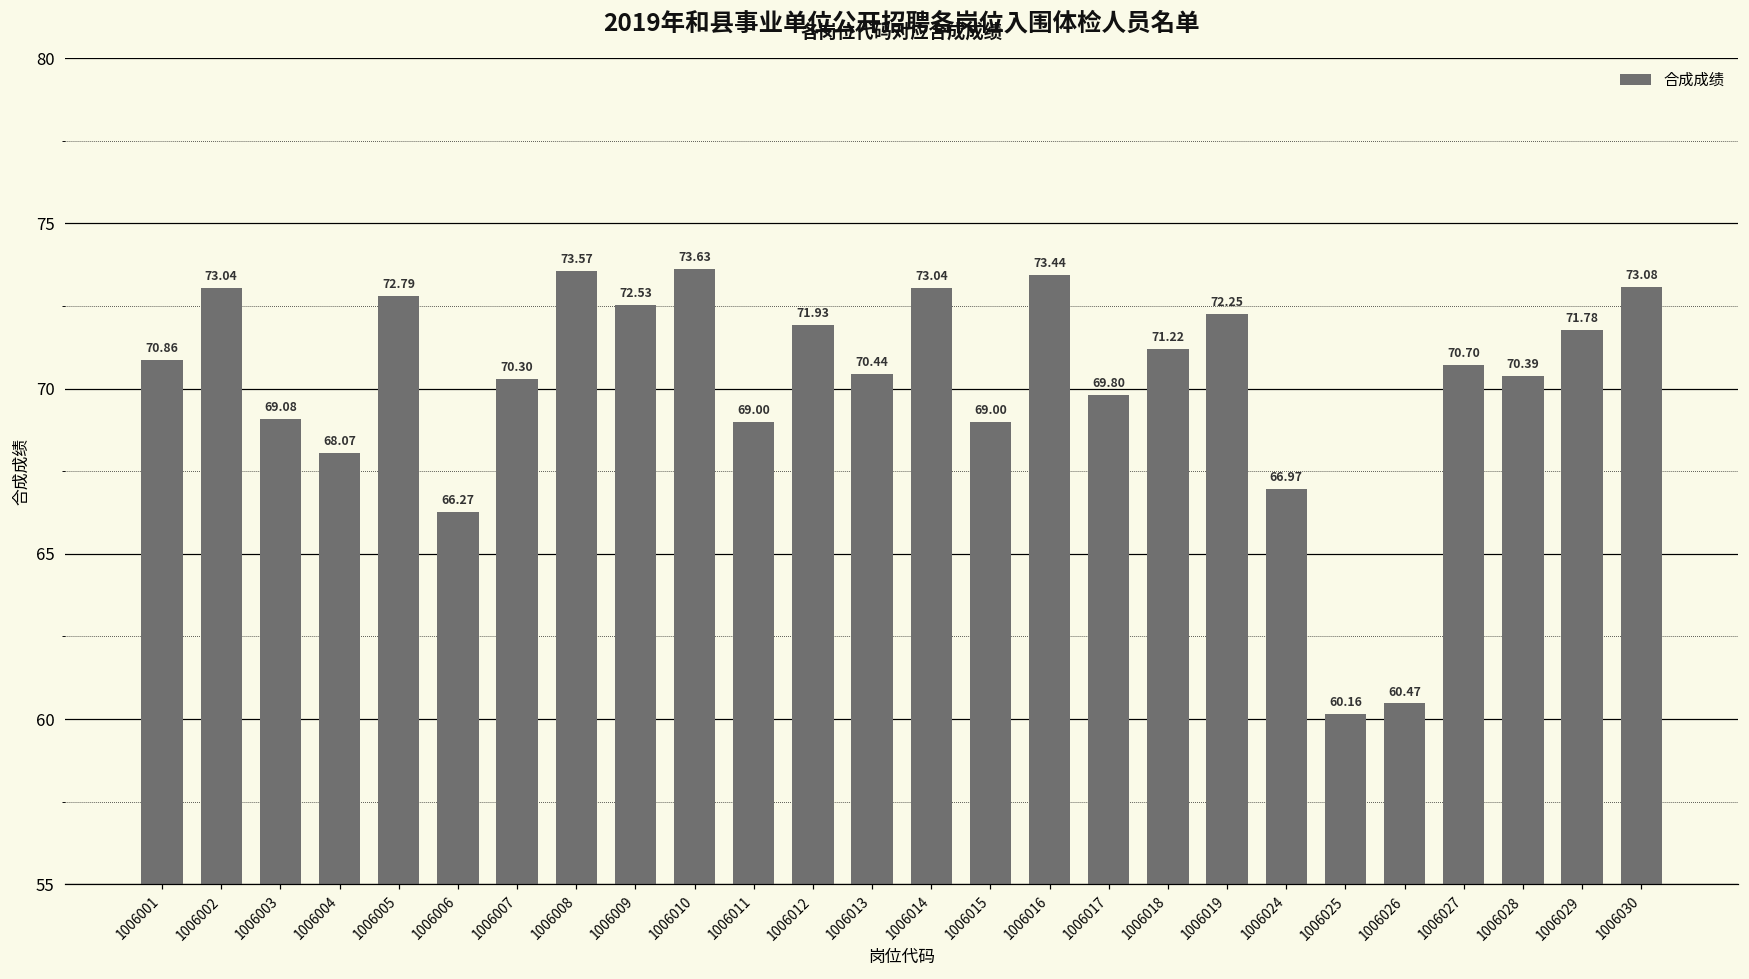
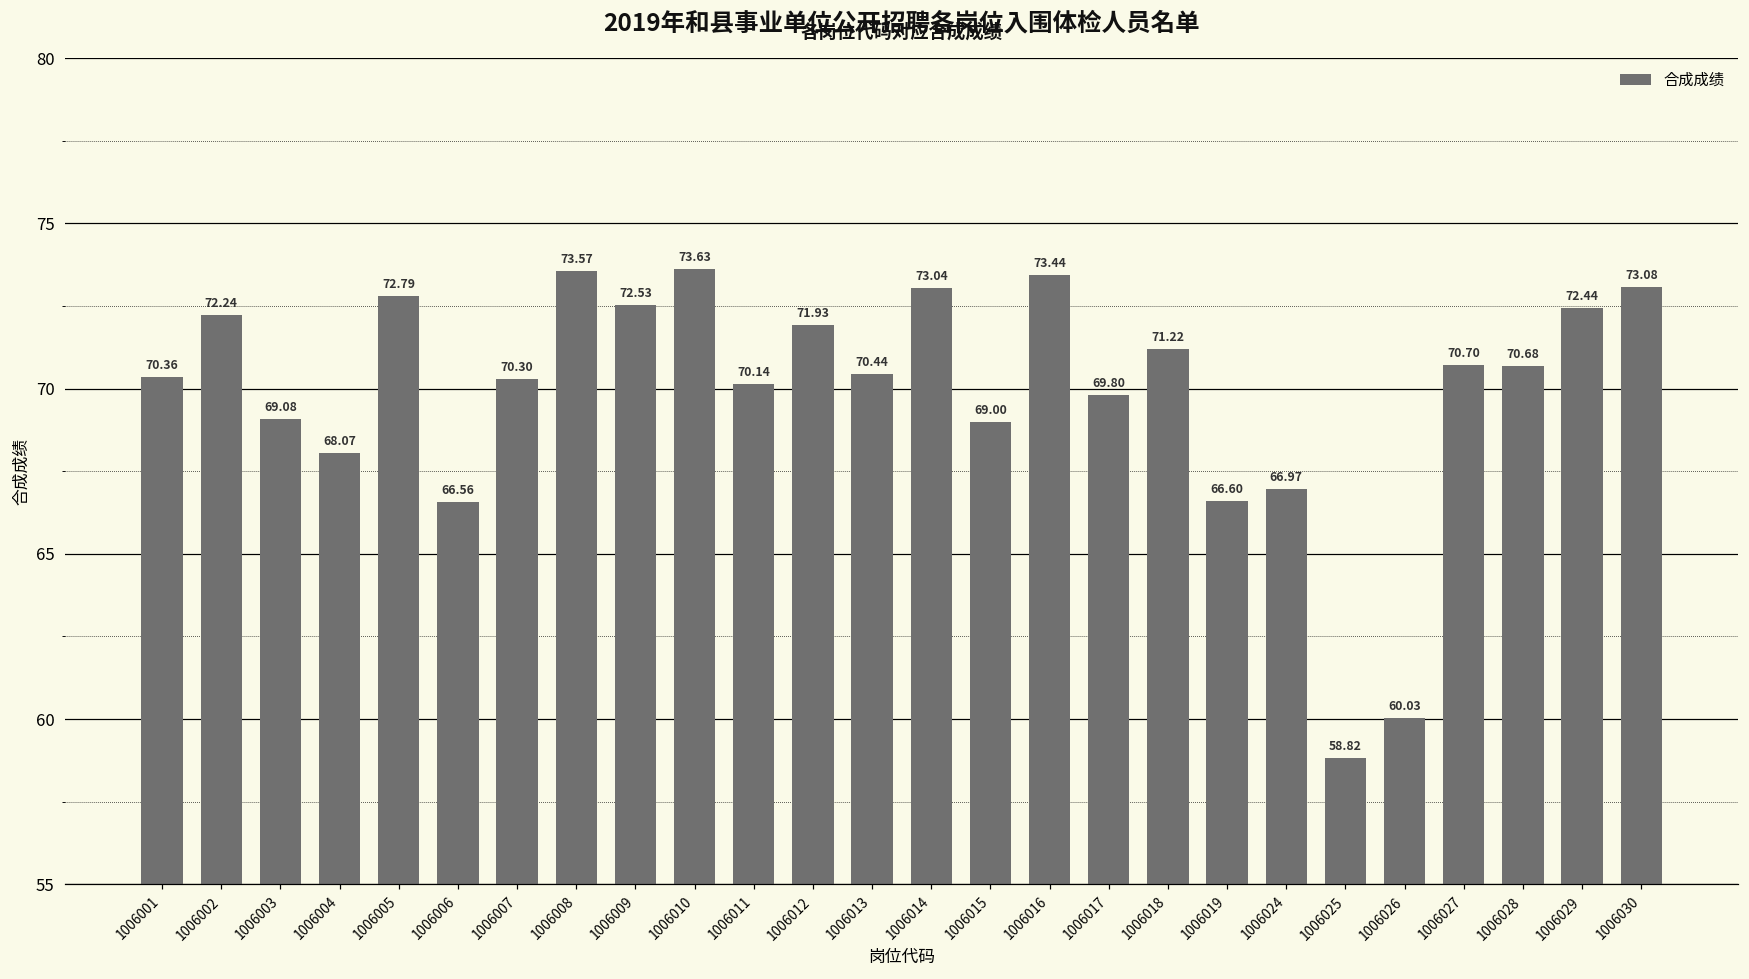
1006001: 70.86 -> 70.36
1006002: 73.04 -> 72.24
1006006: 66.27 -> 66.56
1006011: 69.00 -> 70.14
1006019: 72.25 -> 66.60
1006025: 60.16 -> 58.82
1006026: 60.47 -> 60.03
1006028: 70.39 -> 70.68
1006029: 71.78 -> 72.44
